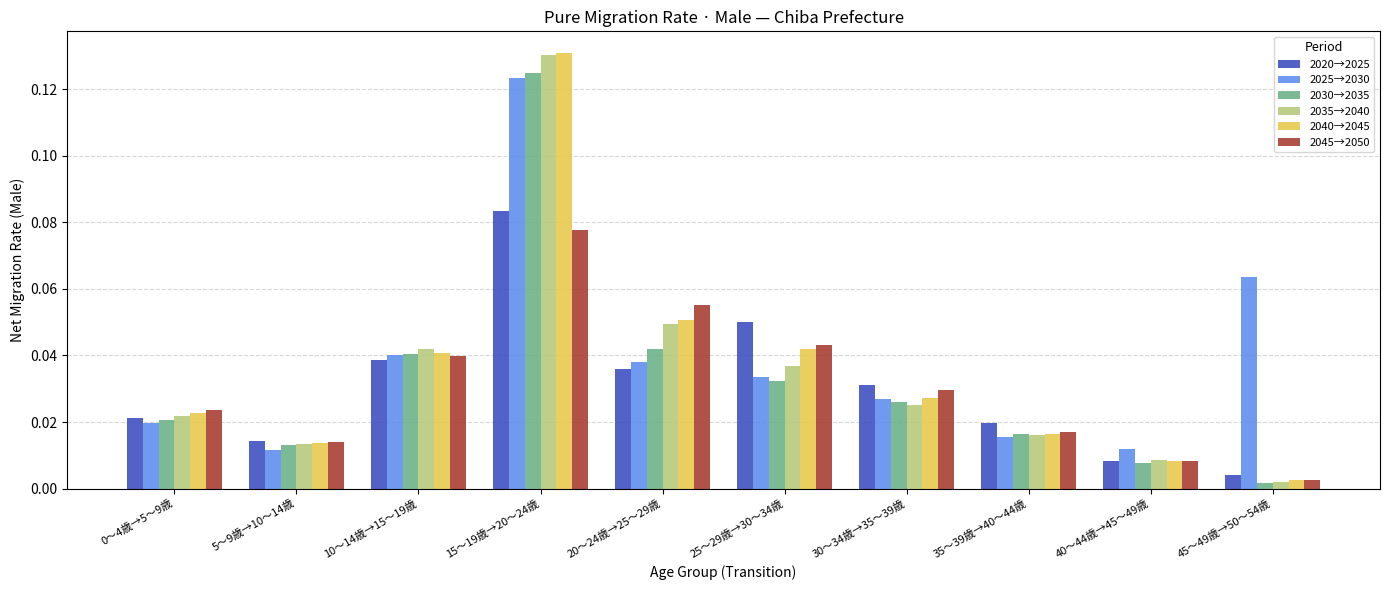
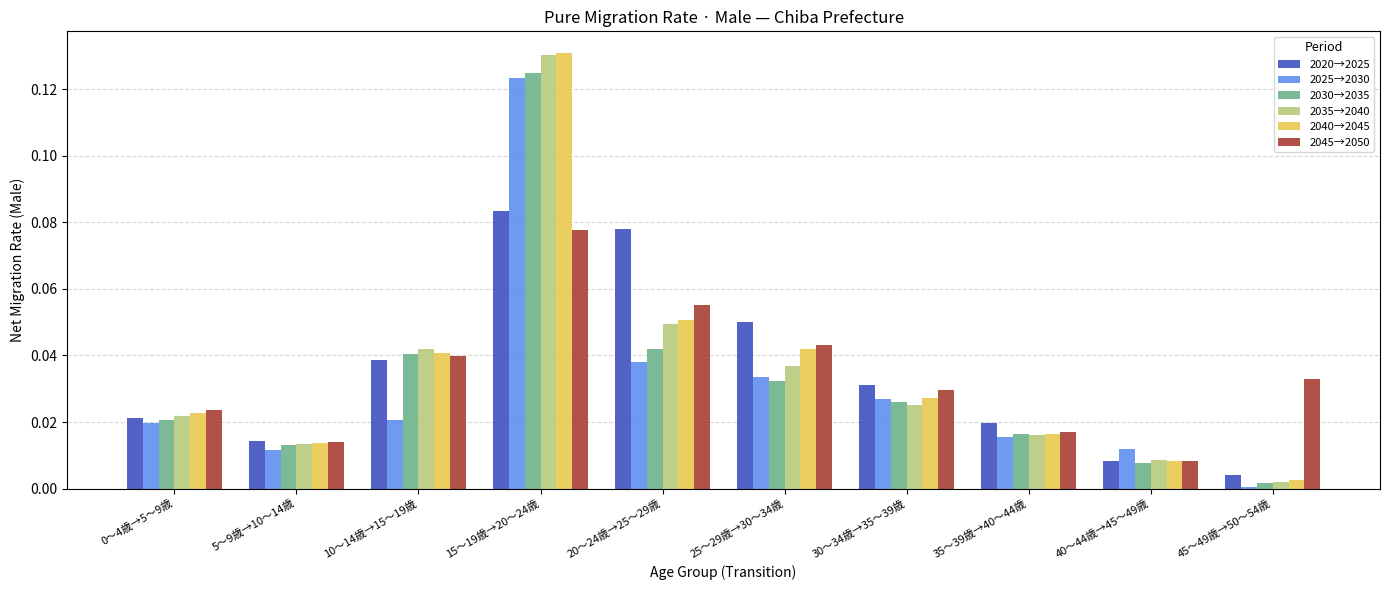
2025→2030, 10～14歳→15～19歳: 0.040 -> 0.021
2020→2025, 20～24歳→25～29歳: 0.036 -> 0.078
2025→2030, 45～49歳→50～54歳: 0.064 -> 0.001
2045→2050, 45～49歳→50～54歳: 0.003 -> 0.033
